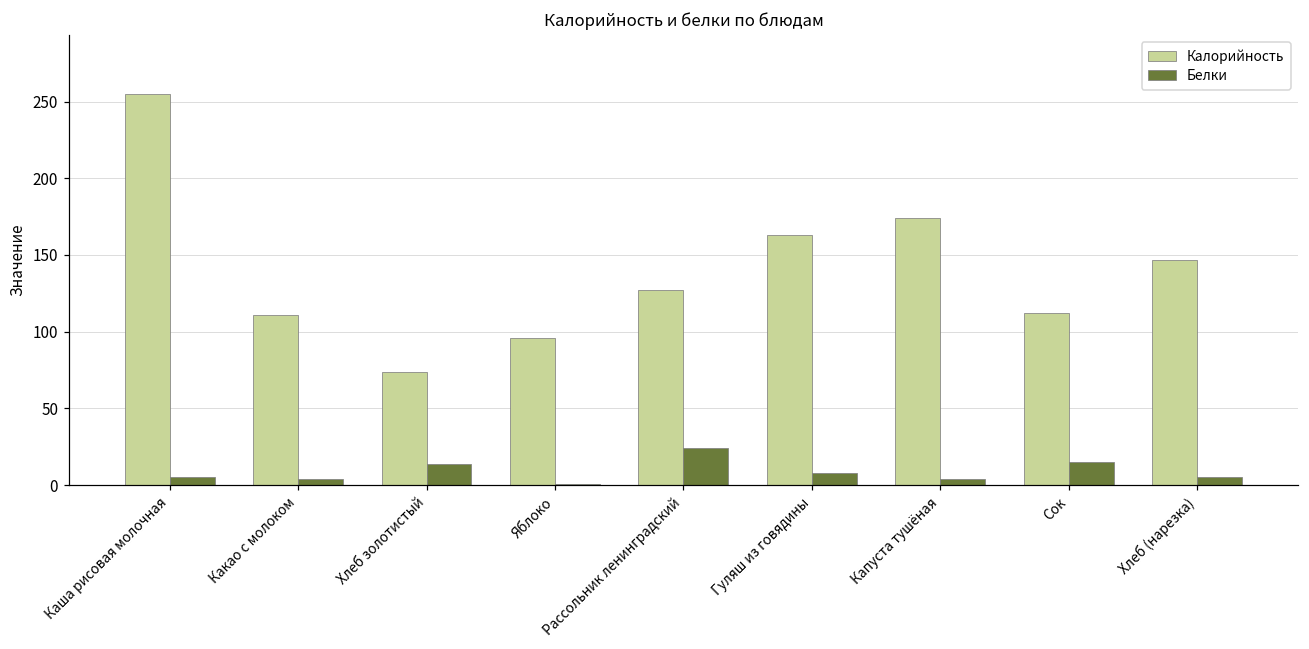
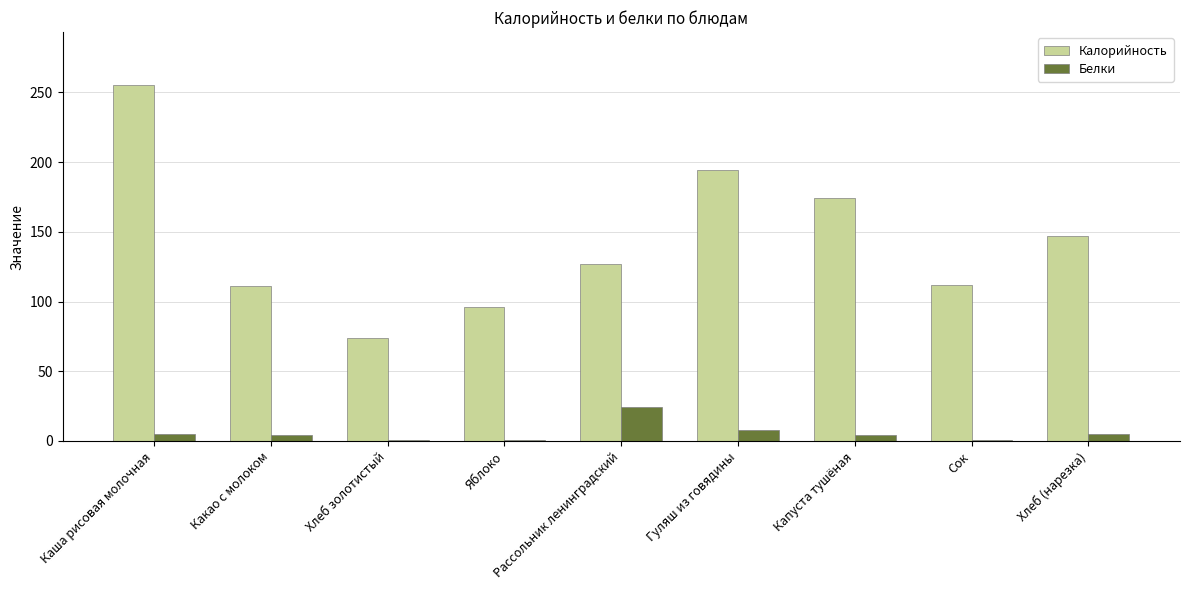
Белки, Хлеб золотистый: 14 -> 1
Калорийность, Гуляш из говядины: 163 -> 194
Белки, Сок: 15 -> 1
